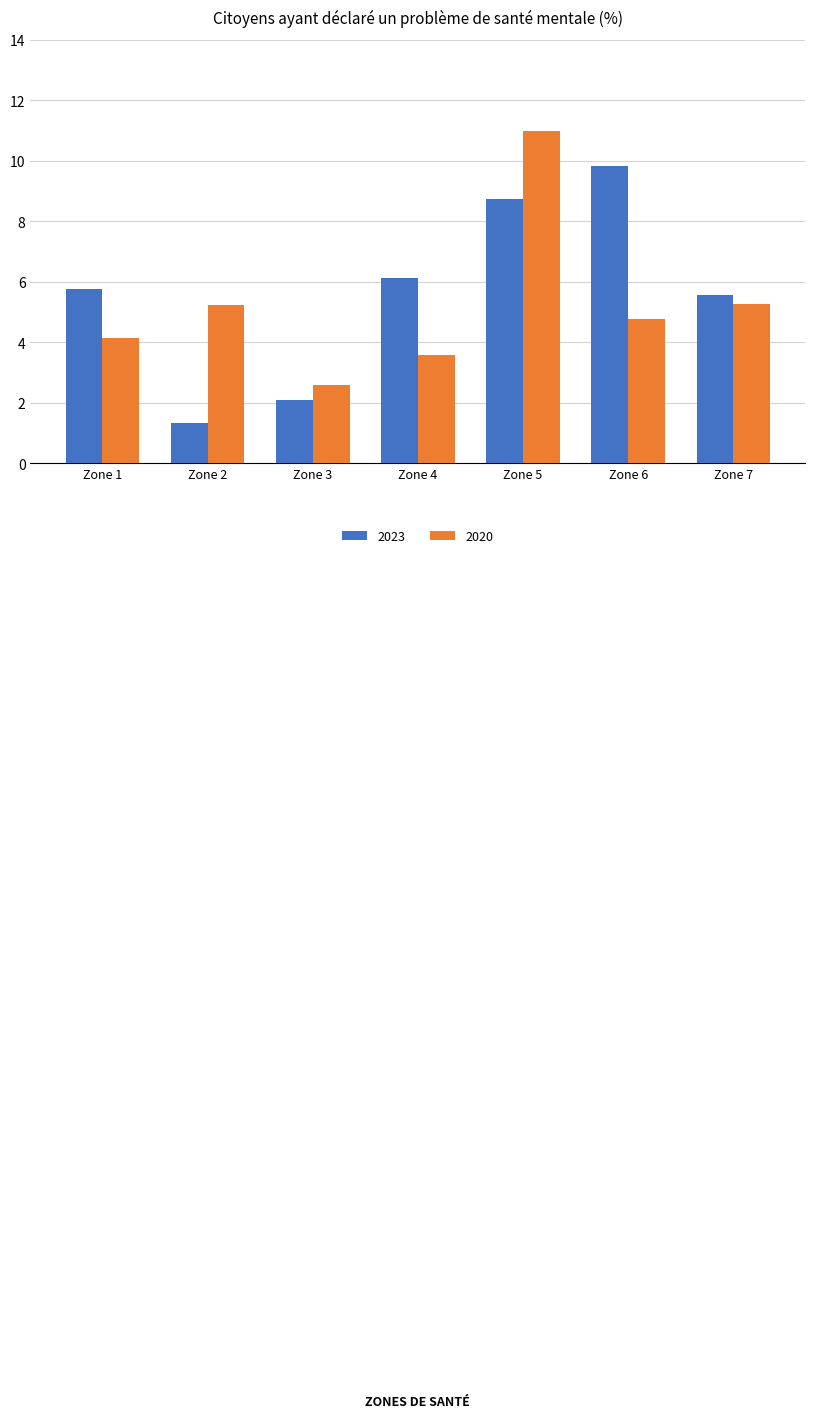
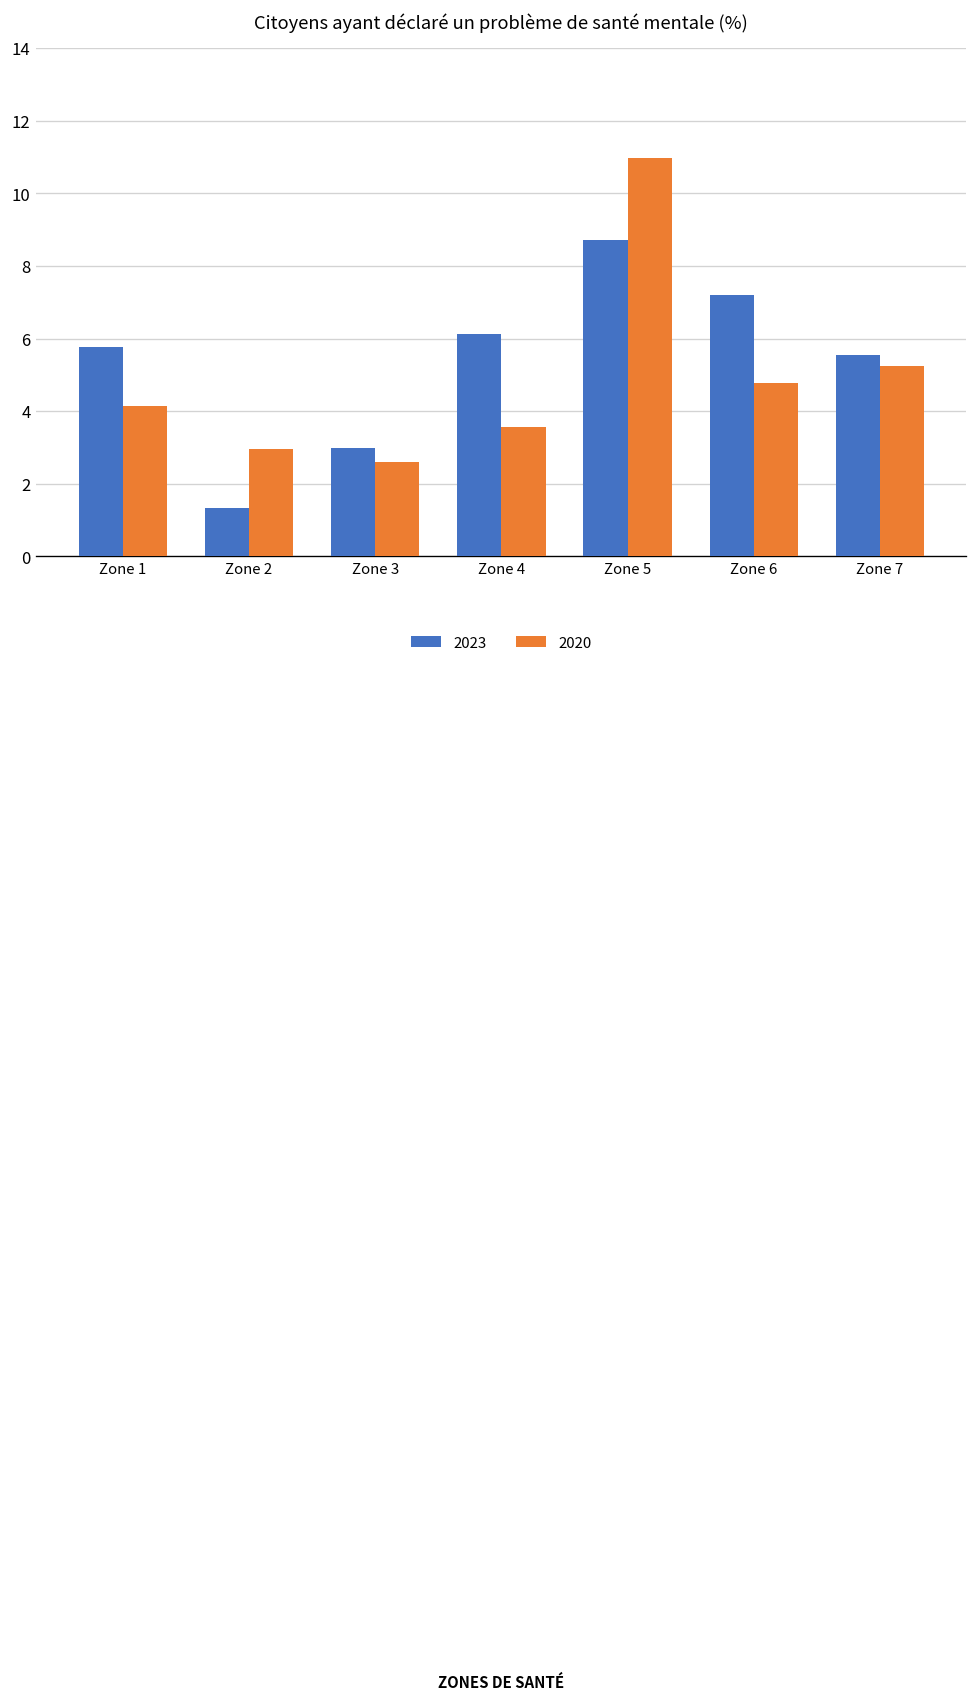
2020, Zone 2: 5.2 -> 2.9
2023, Zone 3: 2.1 -> 3.0
2023, Zone 6: 9.8 -> 7.2
